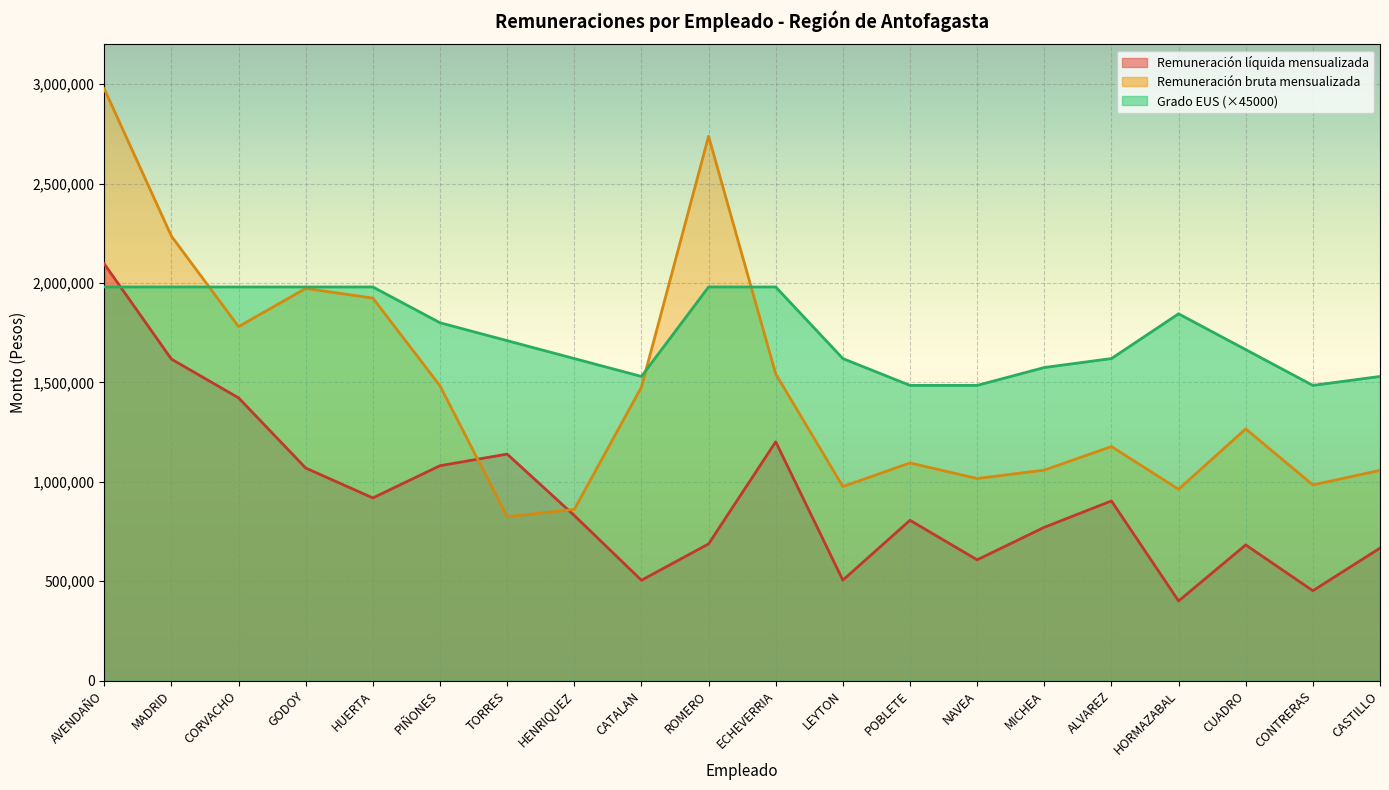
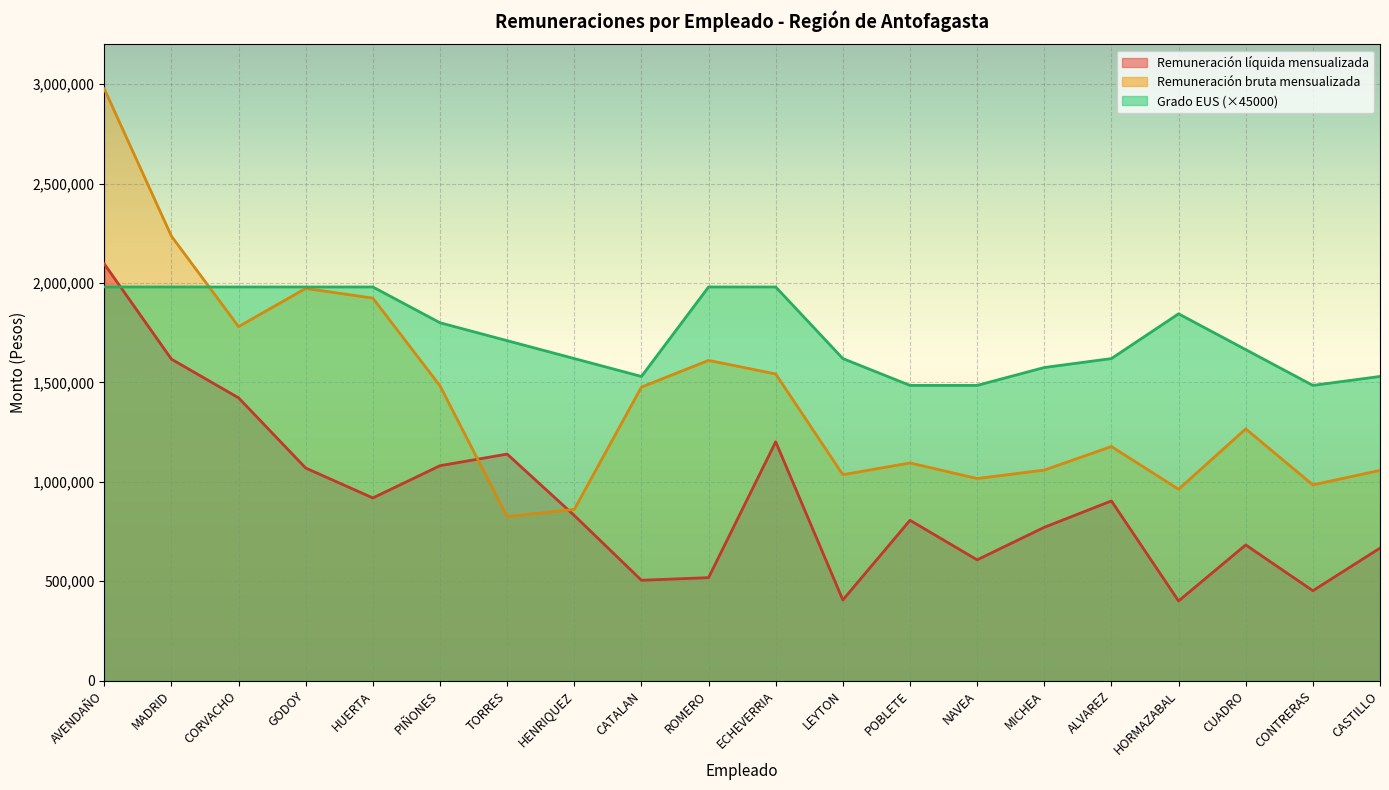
Remuneración líquida mensualizada, ROMERO: 690,000 -> 520,000
Remuneración bruta mensualizada, ROMERO: 2,740,000 -> 1,610,000
Remuneración líquida mensualizada, LEYTON: 510,000 -> 410,000
Remuneración bruta mensualizada, LEYTON: 980,000 -> 1,040,000
